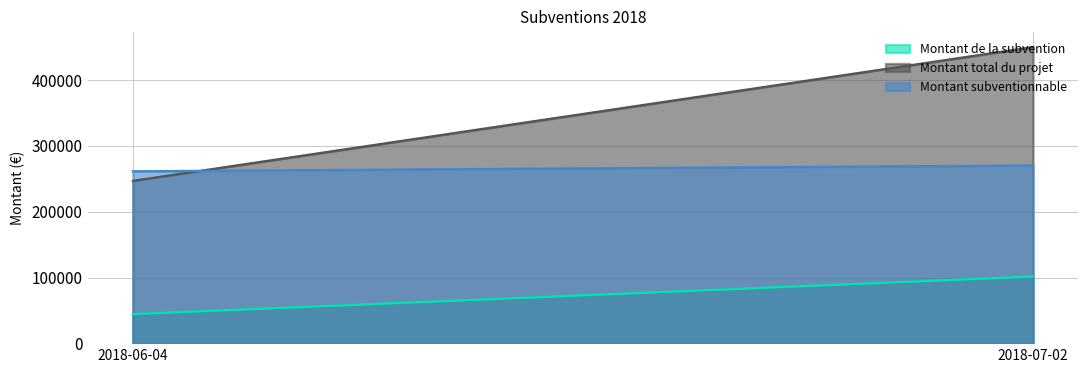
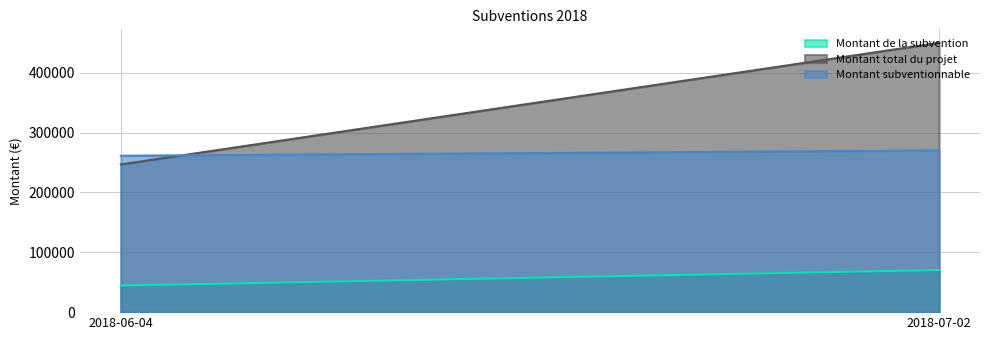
Montant de la subvention, 2018-07-02: 100000 -> 70000
